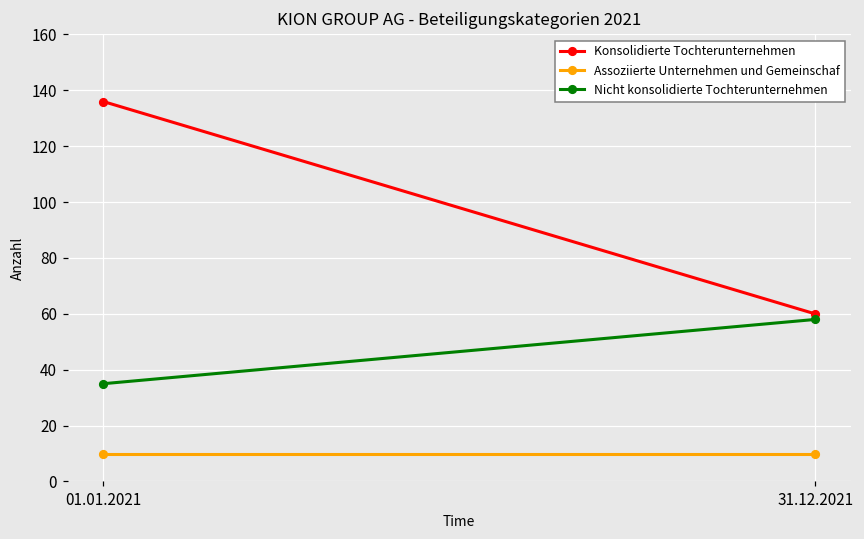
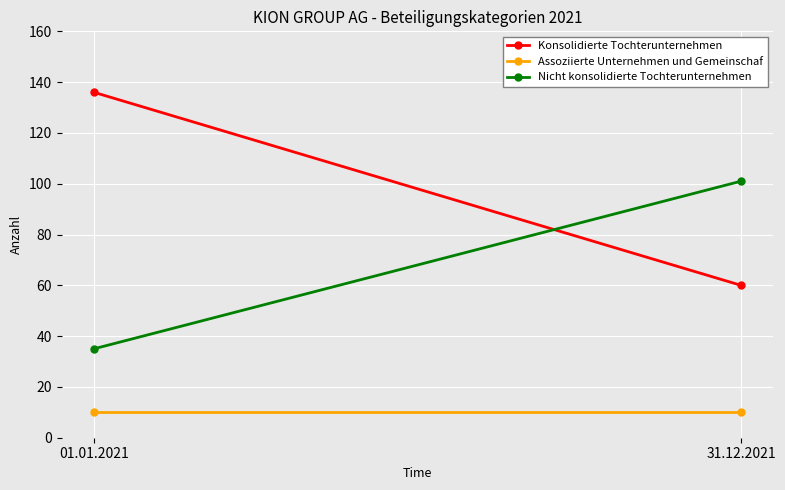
Nicht konsolidierte Tochterunternehmen, 31.12.2021: 58 -> 101
